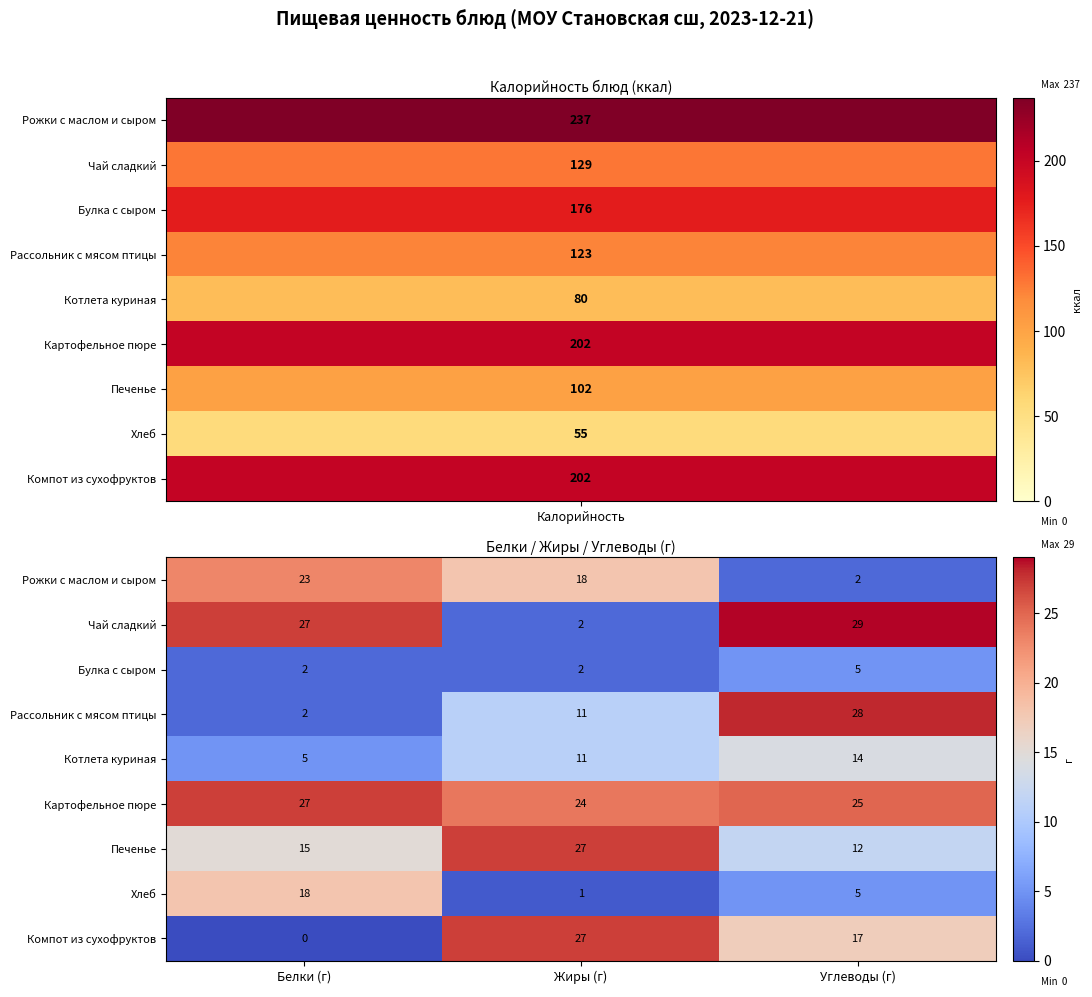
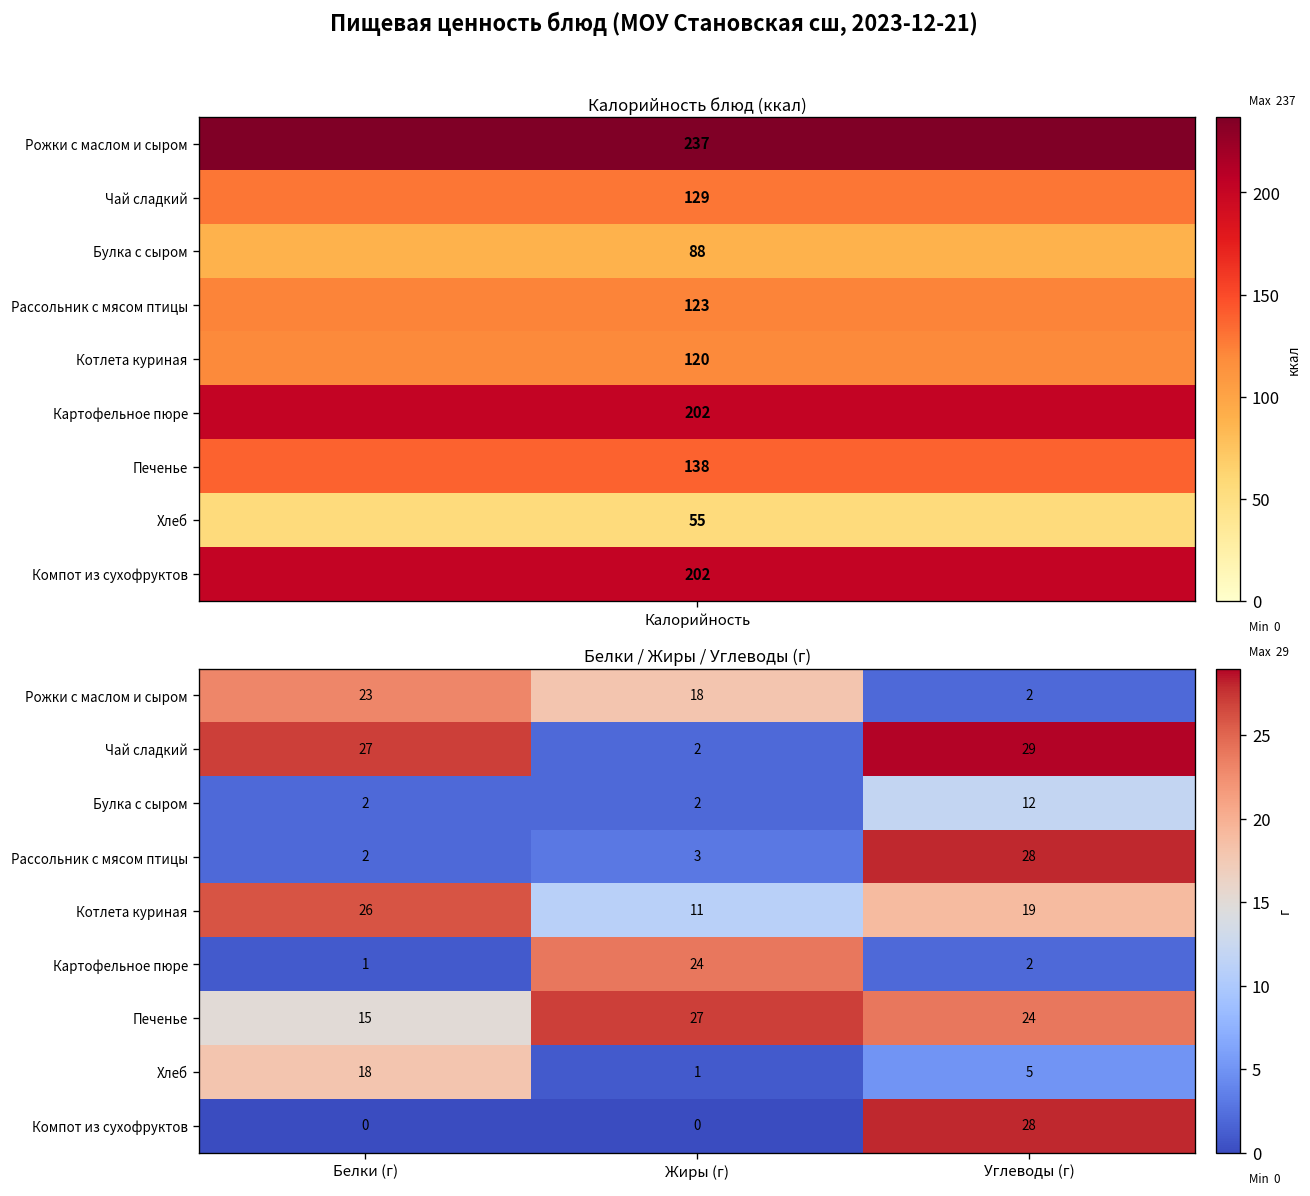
Калорийность блюд (ккал), Булка с сыром, Калорийность: 176 -> 88
Калорийность блюд (ккал), Котлета куриная, Калорийность: 80 -> 120
Калорийность блюд (ккал), Печенье, Калорийность: 102 -> 138
Белки / Жиры / Углеводы (г), Булка с сыром, Углеводы (г): 5 -> 12
Белки / Жиры / Углеводы (г), Рассольник с мясом птицы, Жиры (г): 11 -> 3
Белки / Жиры / Углеводы (г), Котлета куриная, Белки (г): 5 -> 26
Белки / Жиры / Углеводы (г), Котлета куриная, Углеводы (г): 14 -> 19
Белки / Жиры / Углеводы (г), Картофельное пюре, Белки (г): 27 -> 1
Белки / Жиры / Углеводы (г), Картофельное пюре, Углеводы (г): 25 -> 2
Белки / Жиры / Углеводы (г), Печенье, Углеводы (г): 12 -> 24
Белки / Жиры / Углеводы (г), Компот из сухофруктов, Жиры (г): 27 -> 0
Белки / Жиры / Углеводы (г), Компот из сухофруктов, Углеводы (г): 17 -> 28
